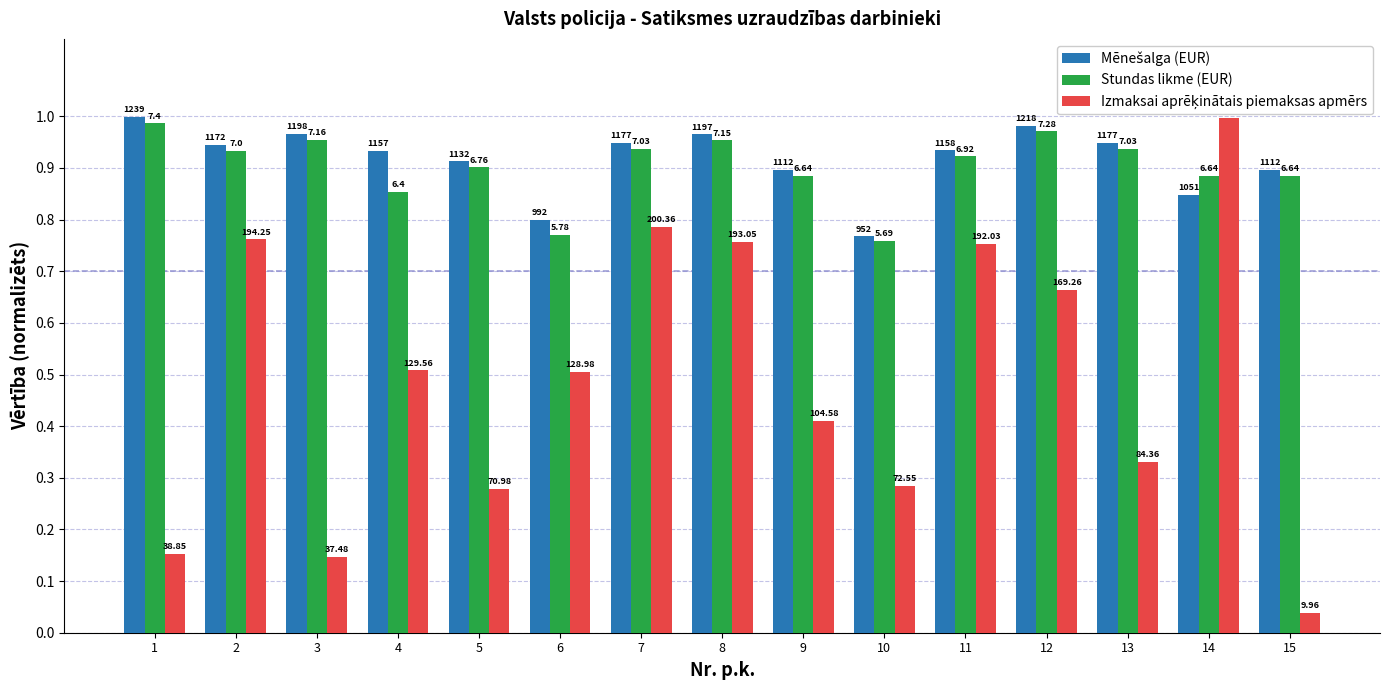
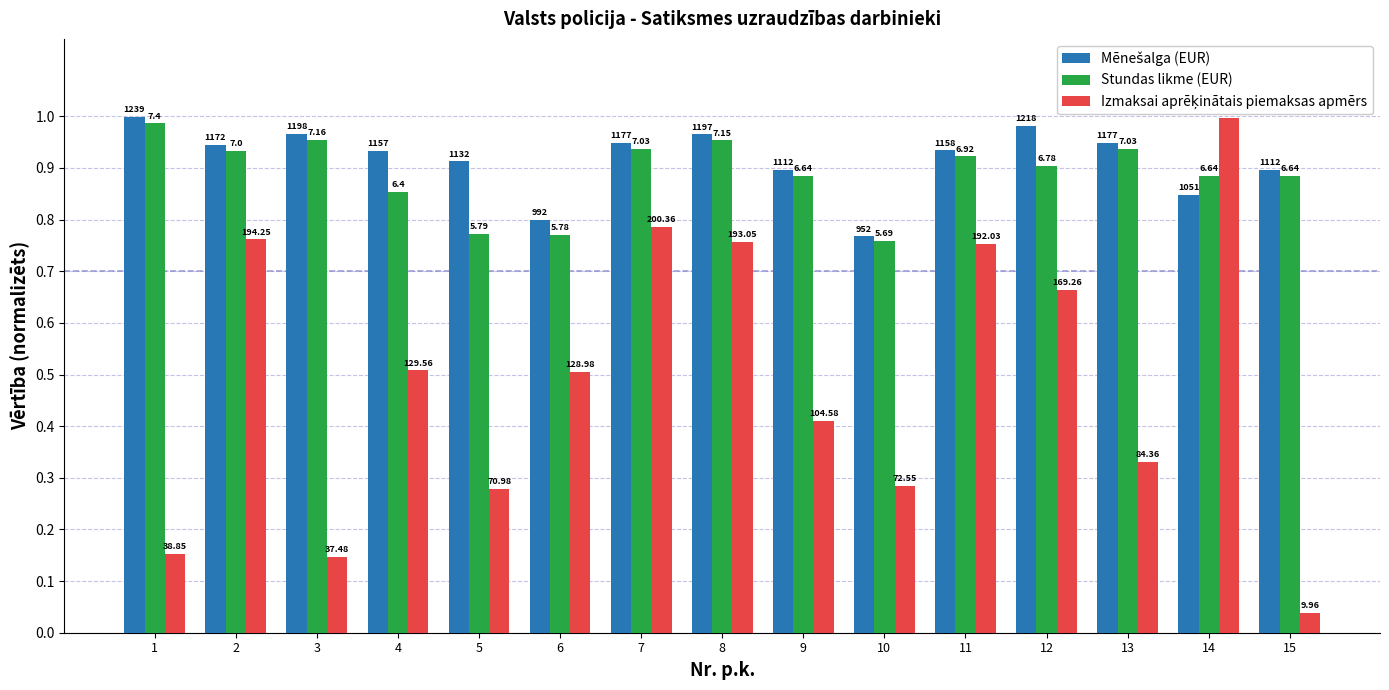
Stundas likme (EUR), 5: 6.76 -> 5.79
Stundas likme (EUR), 12: 7.28 -> 6.78
